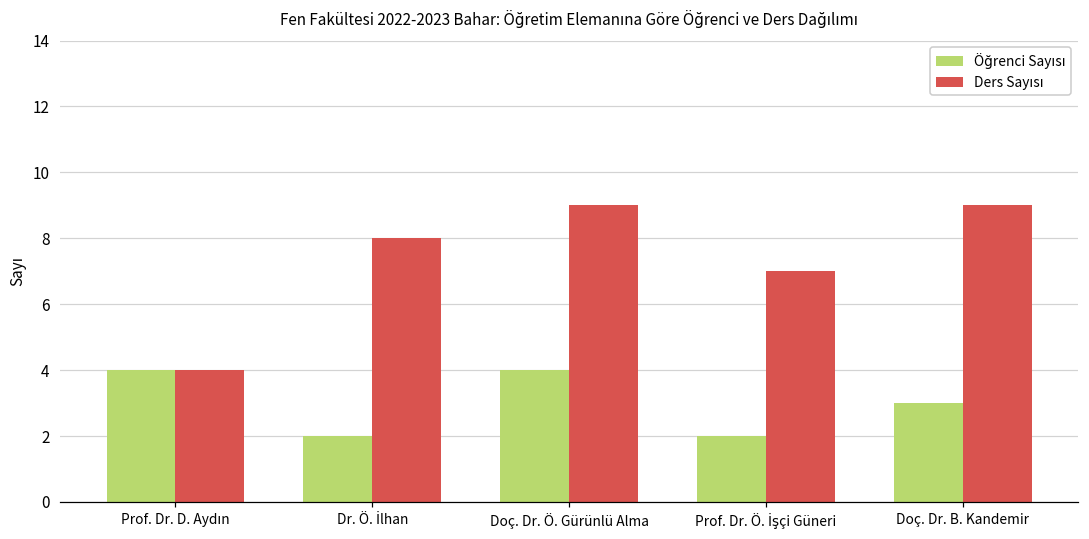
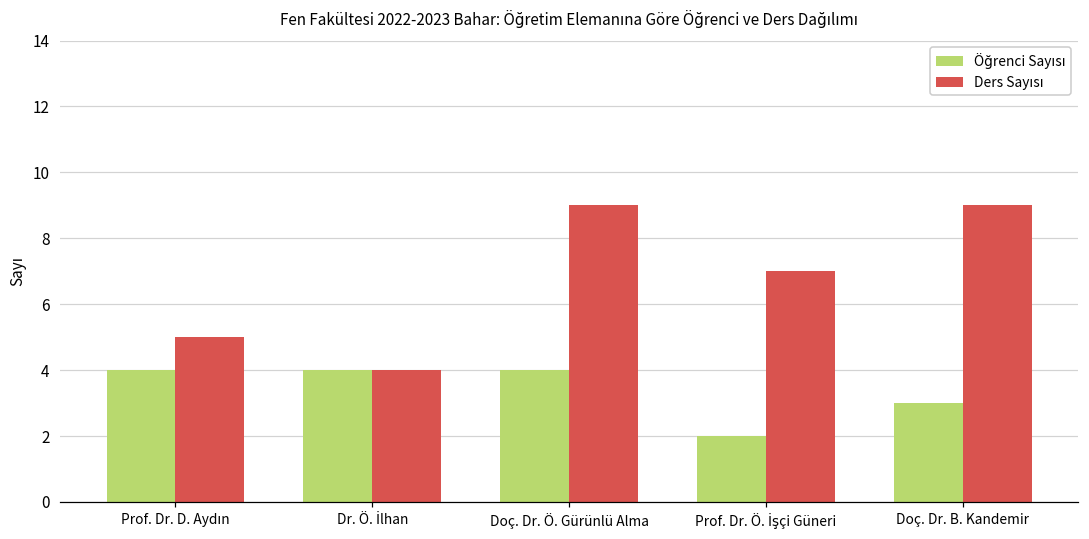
Ders Sayısı, Prof. Dr. D. Aydın: 4 -> 5
Öğrenci Sayısı, Dr. Ö. İlhan: 2 -> 4
Ders Sayısı, Dr. Ö. İlhan: 8 -> 4
